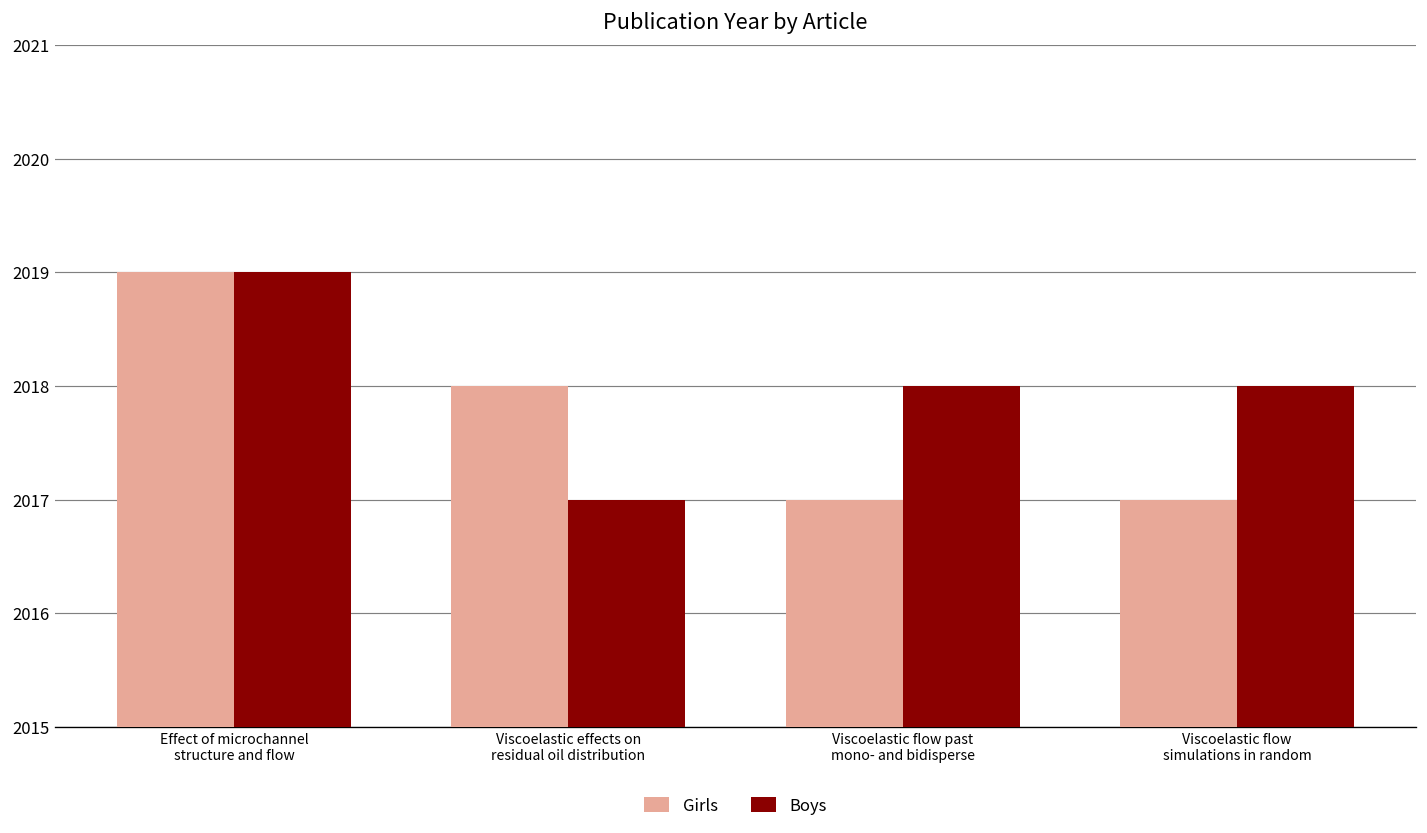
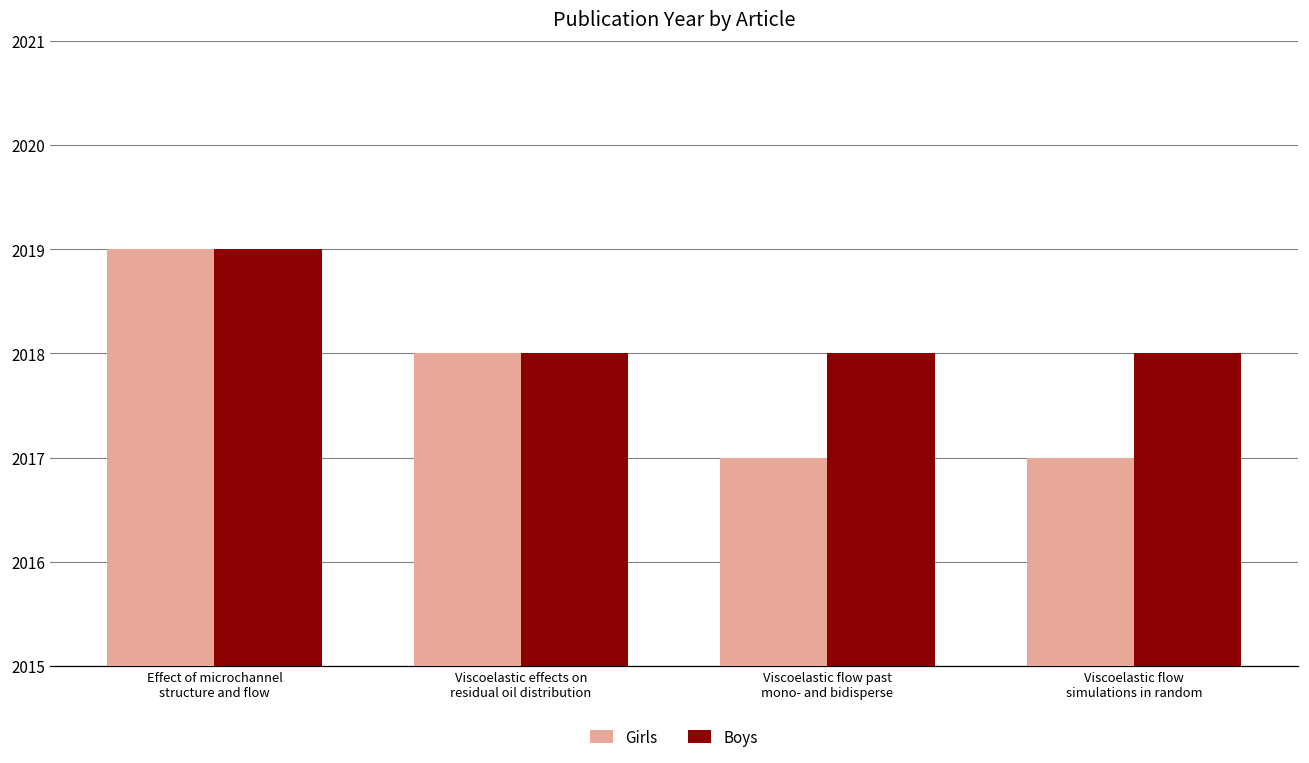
Boys, Viscoelastic effects on residual oil distribution: 2017 -> 2018
